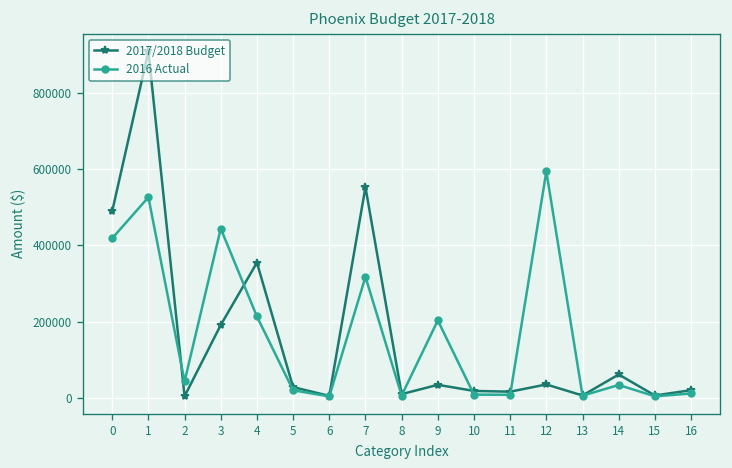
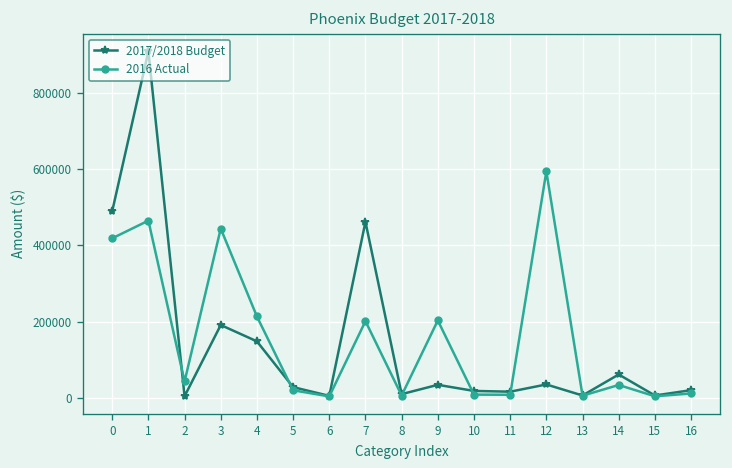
2016 Actual, 1: 530000 -> 470000
2017/2018 Budget, 4: 350000 -> 150000
2017/2018 Budget, 7: 550000 -> 460000
2016 Actual, 7: 320000 -> 200000
